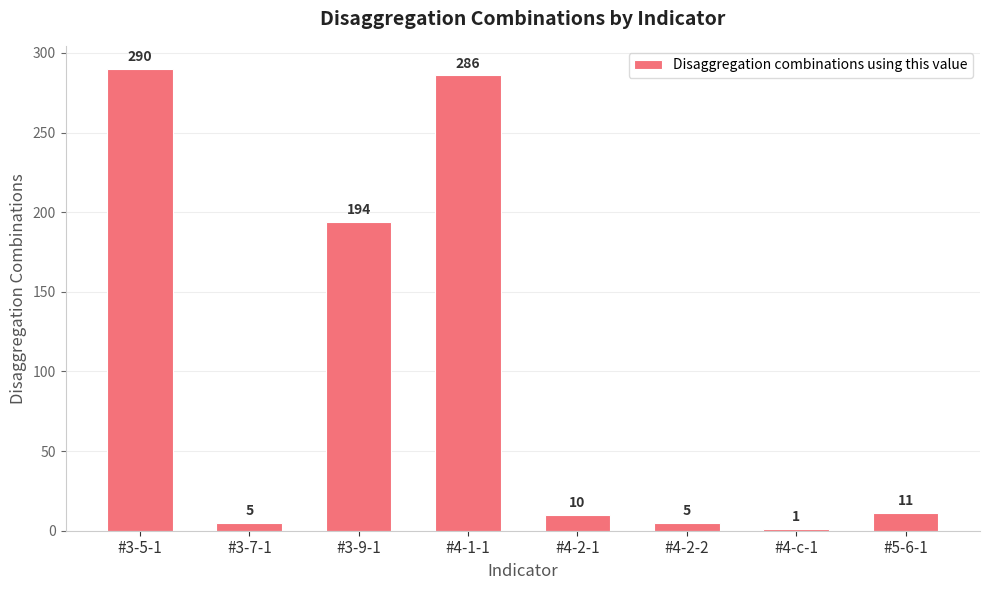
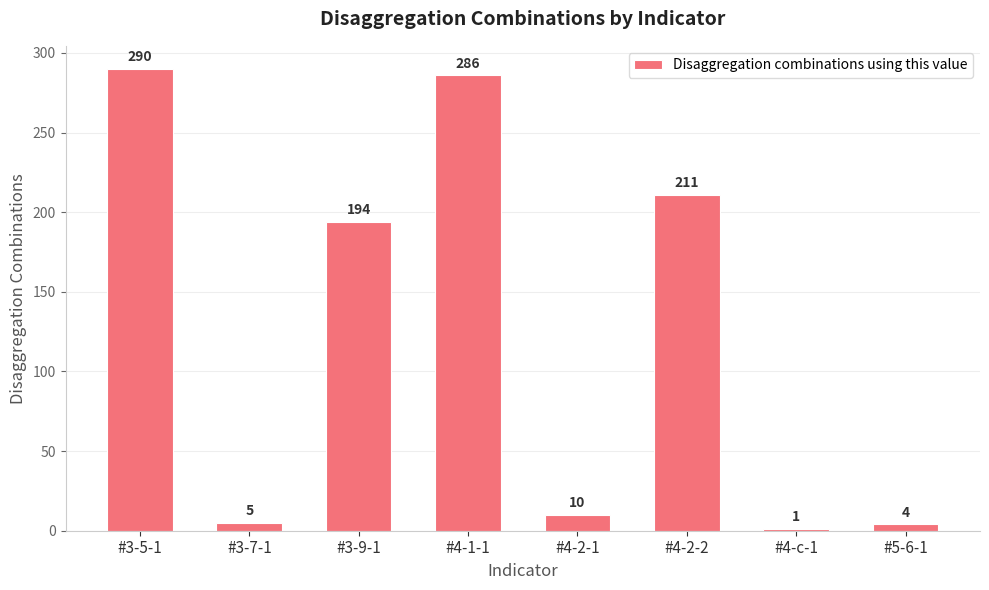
#4-2-2: 5 -> 211
#5-6-1: 11 -> 4
